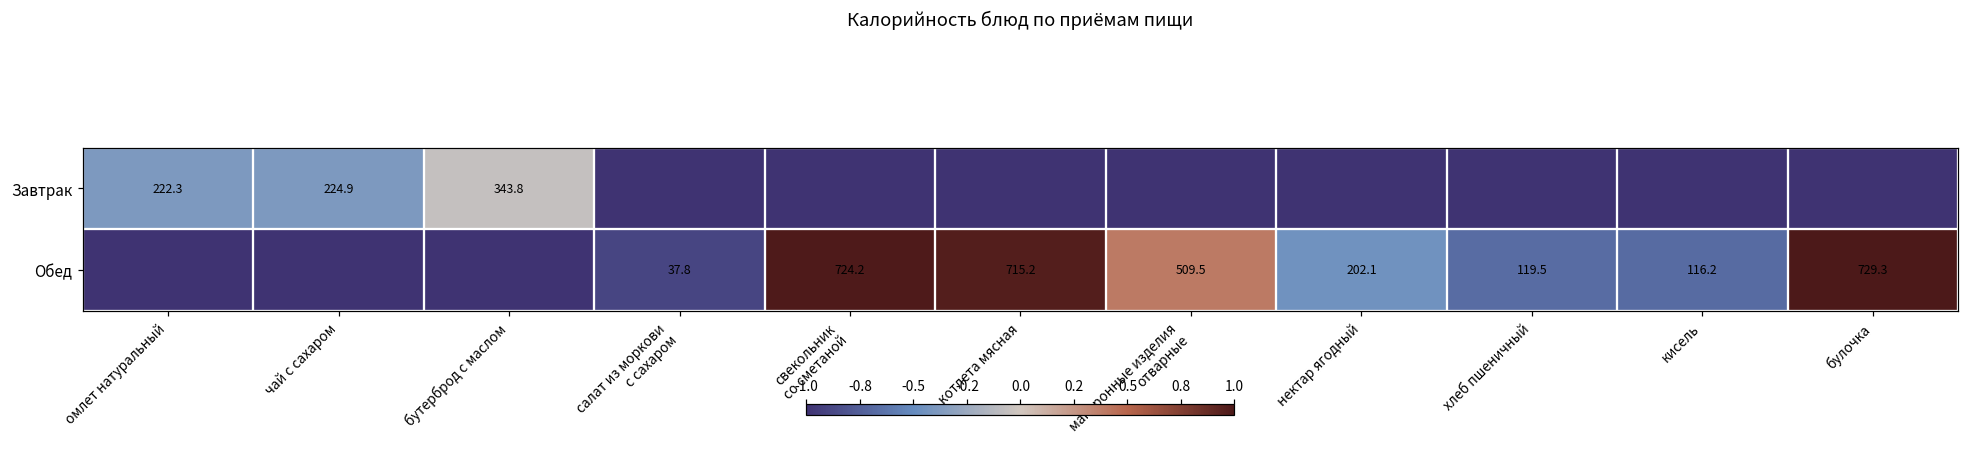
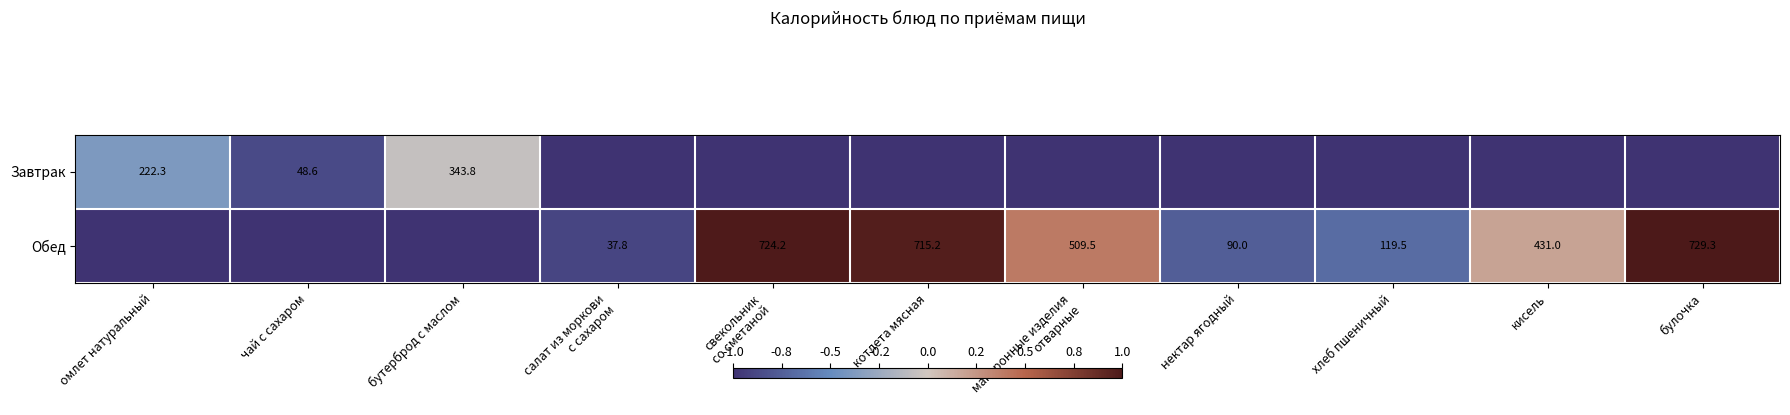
Завтрак, чай с сахаром: 224.9 -> 48.6
Обед, нектар ягодный: 202.1 -> 90.0
Обед, кисель: 116.2 -> 431.0
